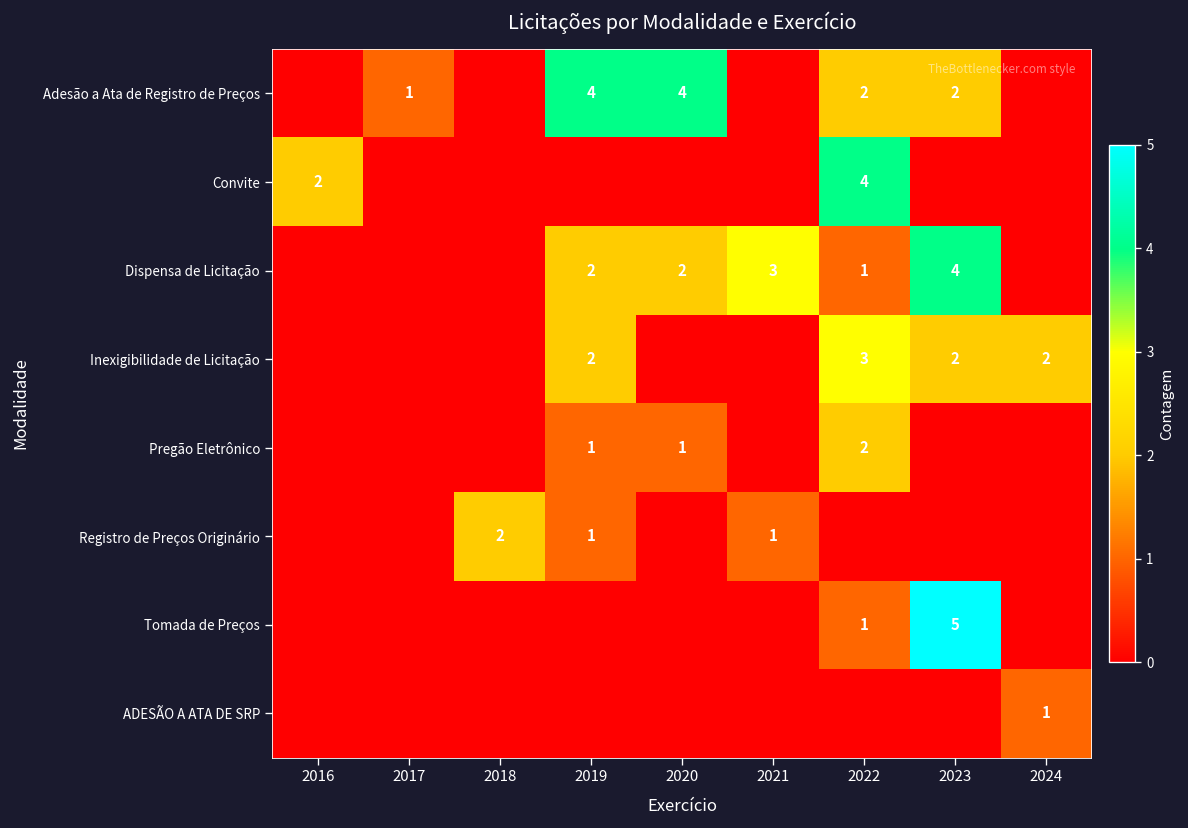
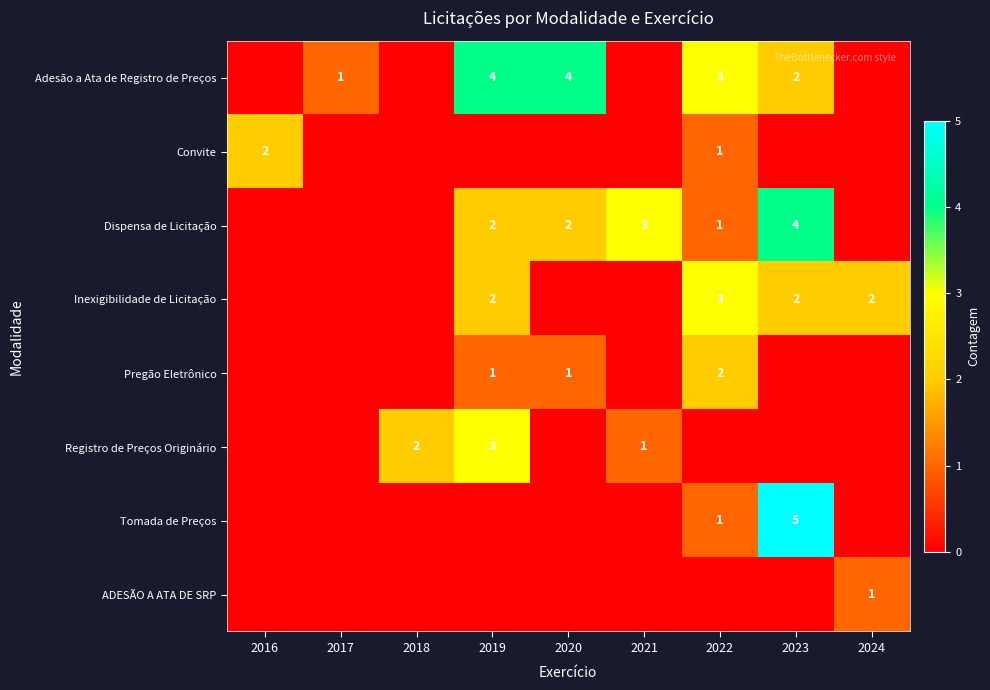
Adesão a Ata de Registro de Preços, 2022: 2 -> 3
Convite, 2022: 4 -> 1
Registro de Preços Originário, 2019: 1 -> 3
